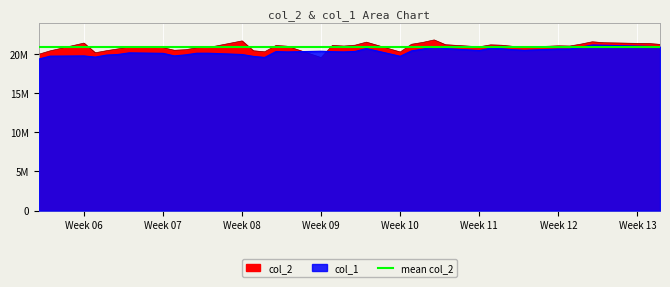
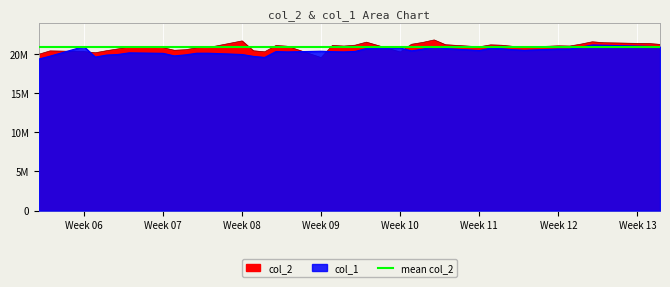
col_2, Week 06: 21000000 -> 20000000
col_1, Week 06: 20000000 -> 21000000
col_1, Week 10: 20000000 -> 21000000
